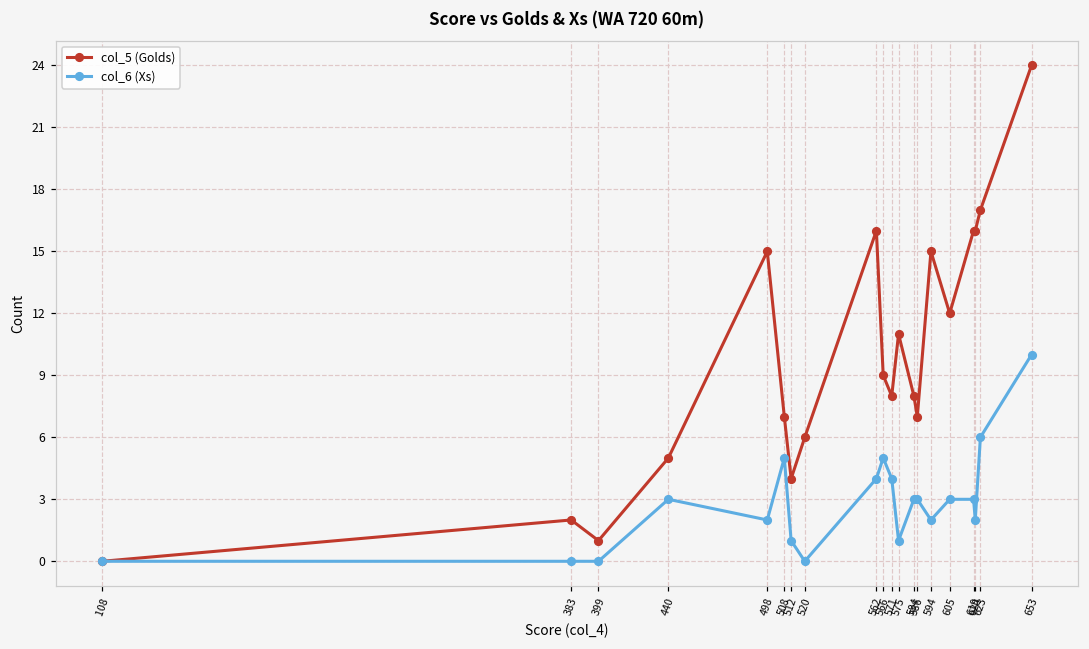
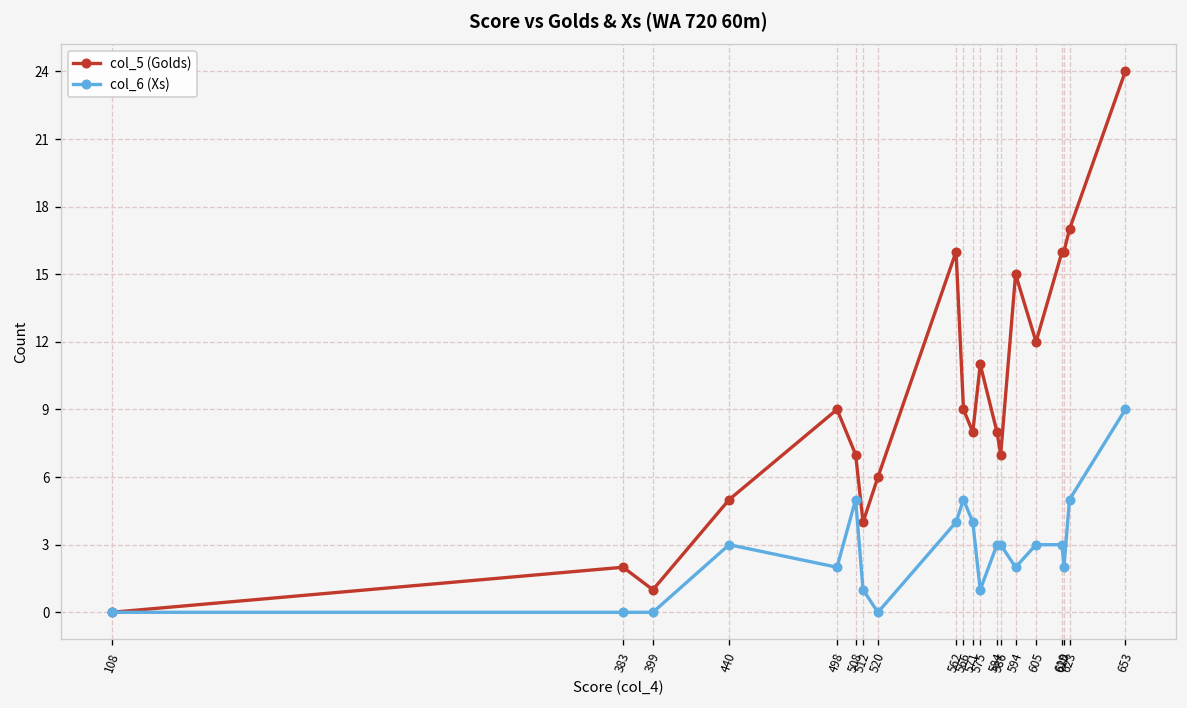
col_5 (Golds), 498: 15 -> 9
col_6 (Xs), 623: 6 -> 5
col_6 (Xs), 653: 10 -> 9
